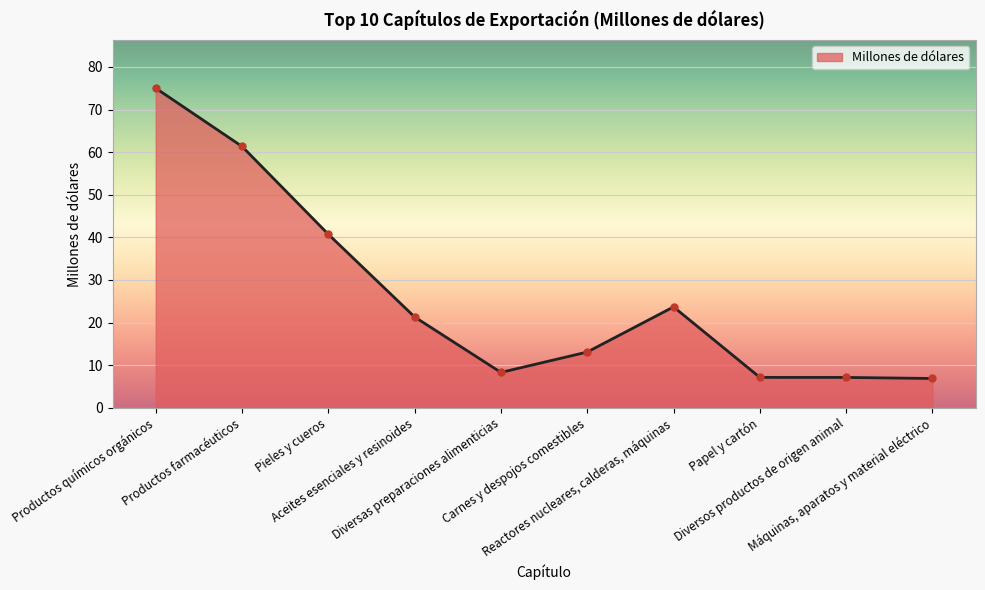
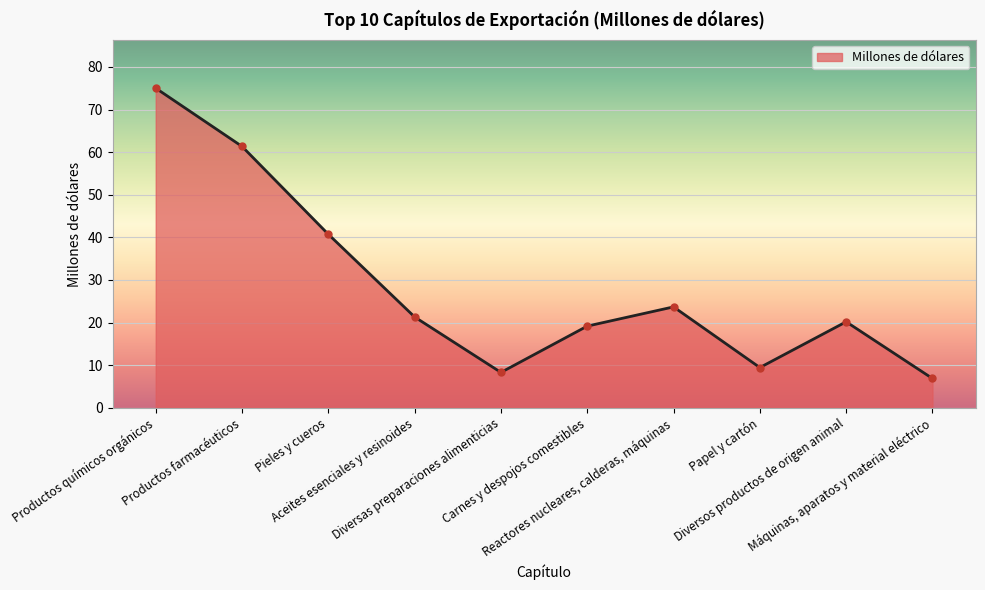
Carnes y despojos comestibles: 13 -> 19
Papel y cartón: 7 -> 9
Diversos productos de origen animal: 7 -> 20
